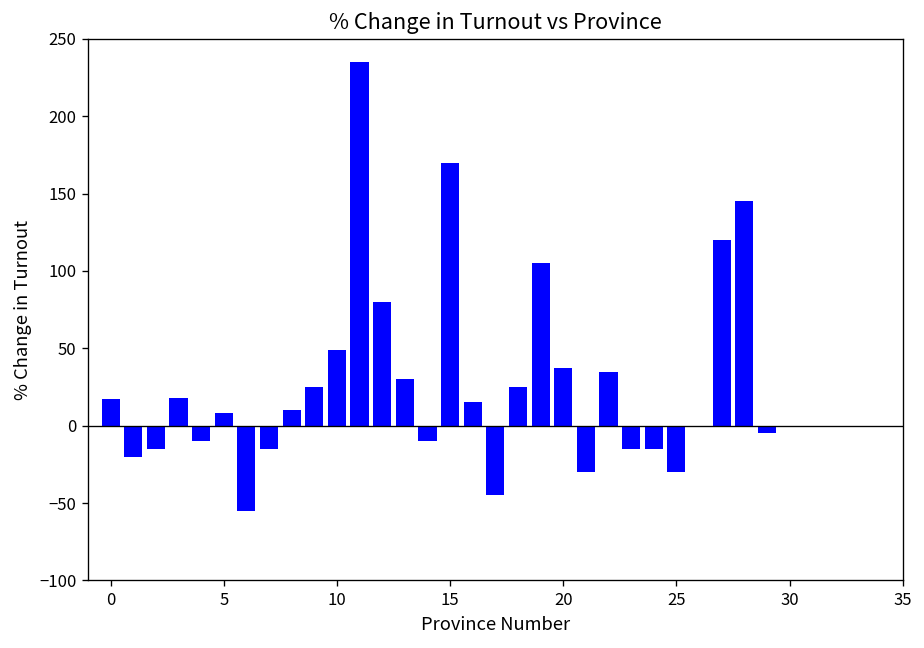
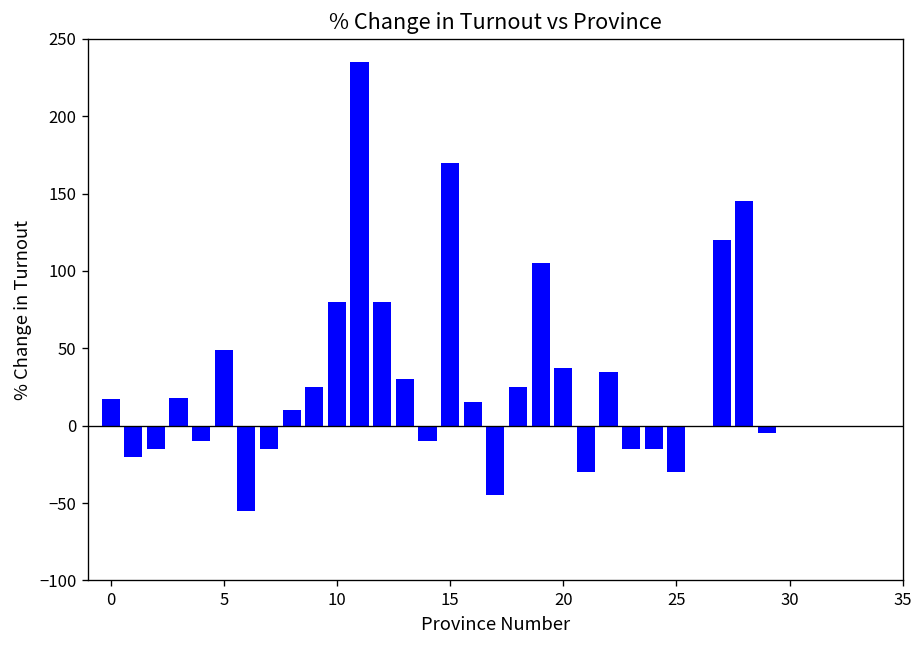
5: 8 -> 49
10: 49 -> 80
